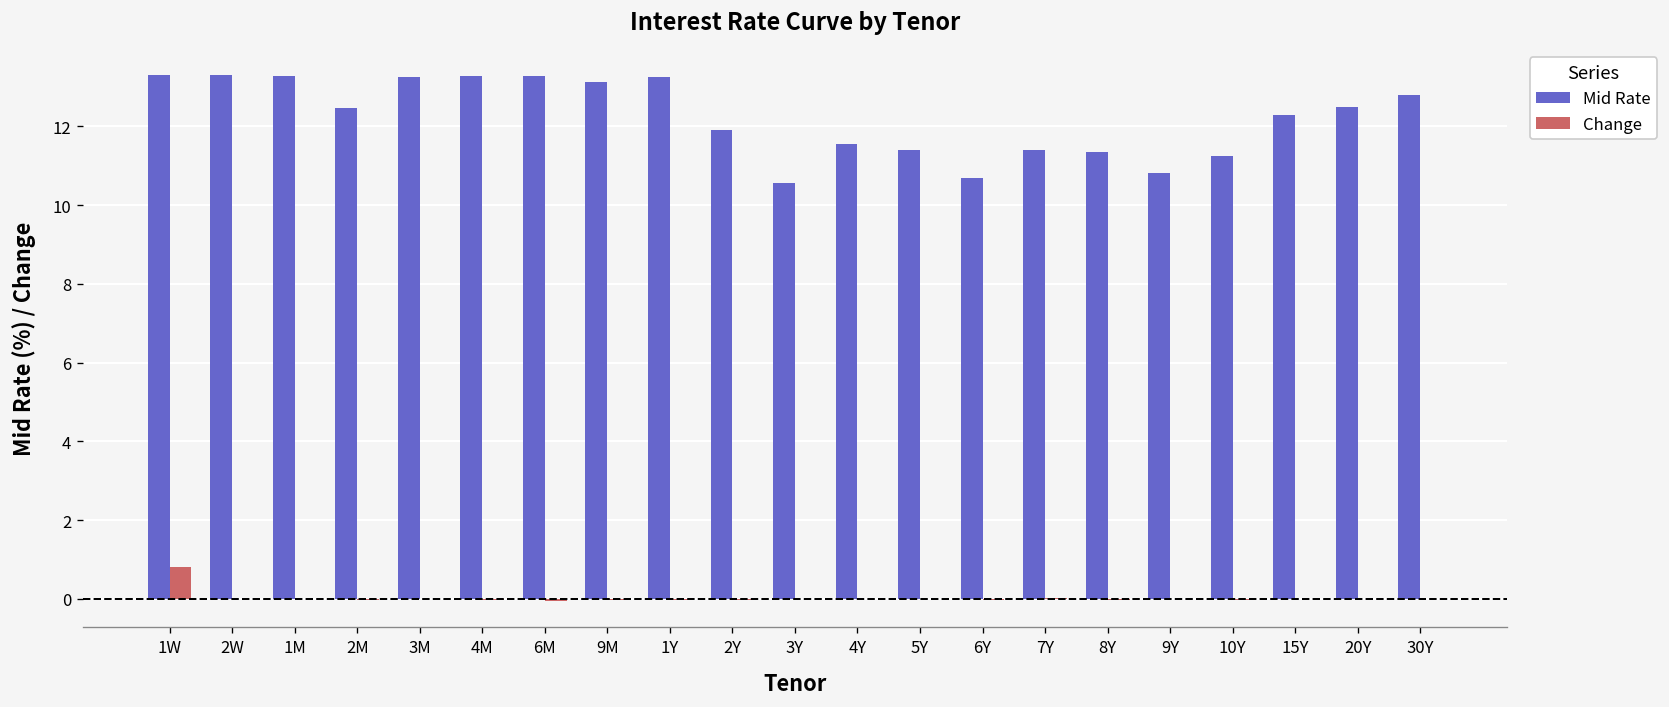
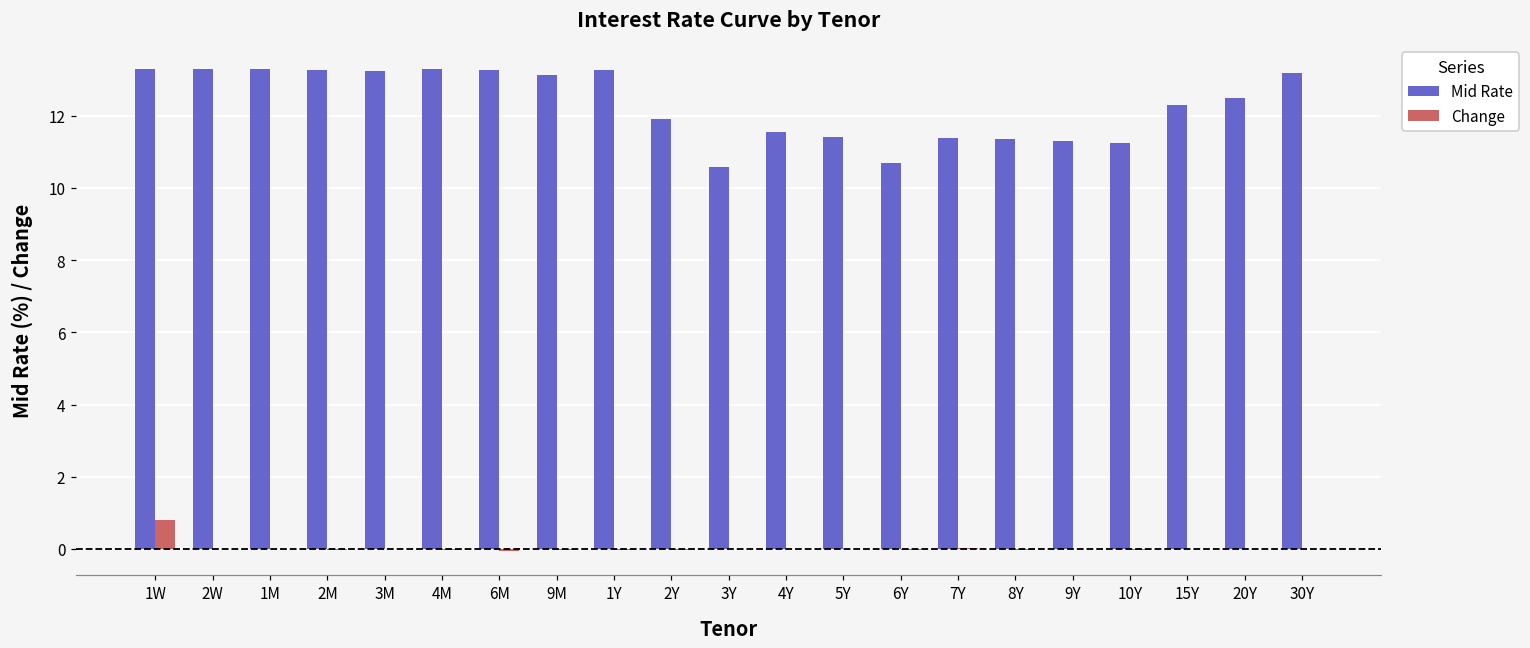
Mid Rate, 2M: 12.5 -> 13.3
Mid Rate, 9Y: 10.8 -> 11.3
Mid Rate, 30Y: 12.8 -> 13.2
